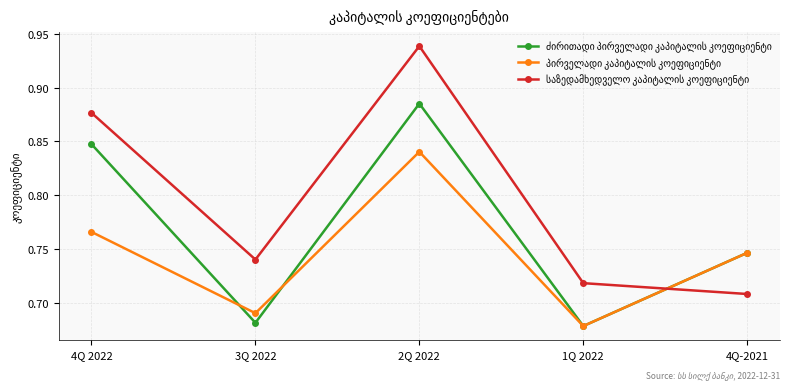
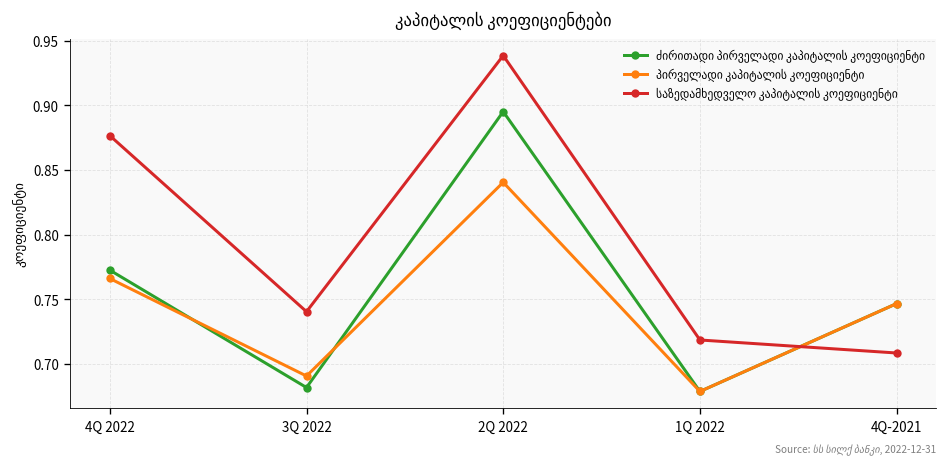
ძირითადი პირველადი კაპიტალის კოეფიციენტი, 4Q 2022: 0.848 -> 0.772
ძირითადი პირველადი კაპიტალის კოეფიციენტი, 2Q 2022: 0.885 -> 0.895
